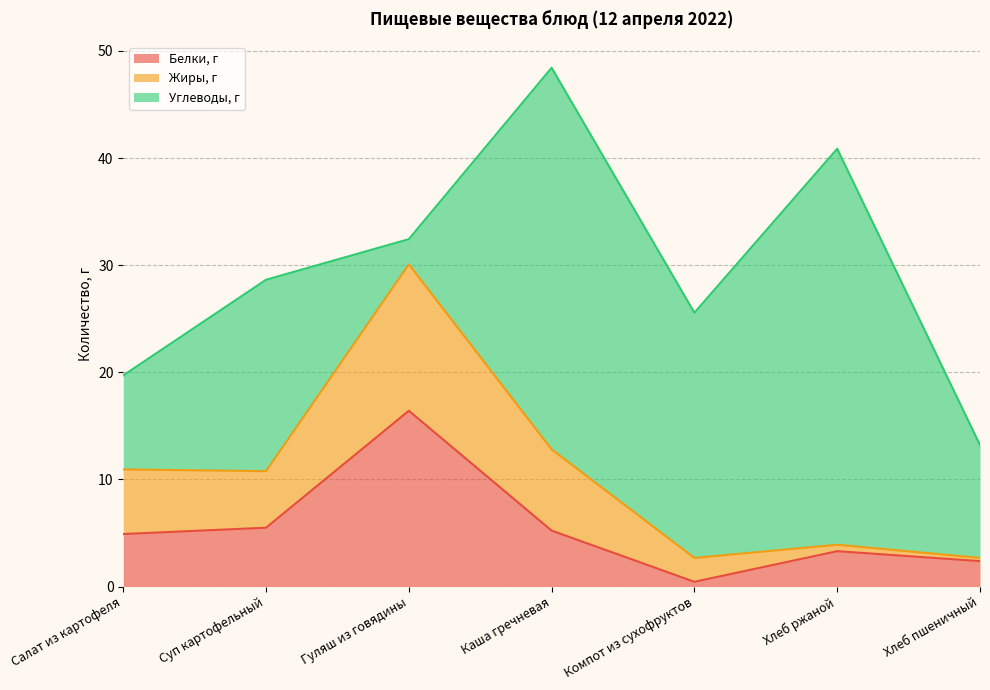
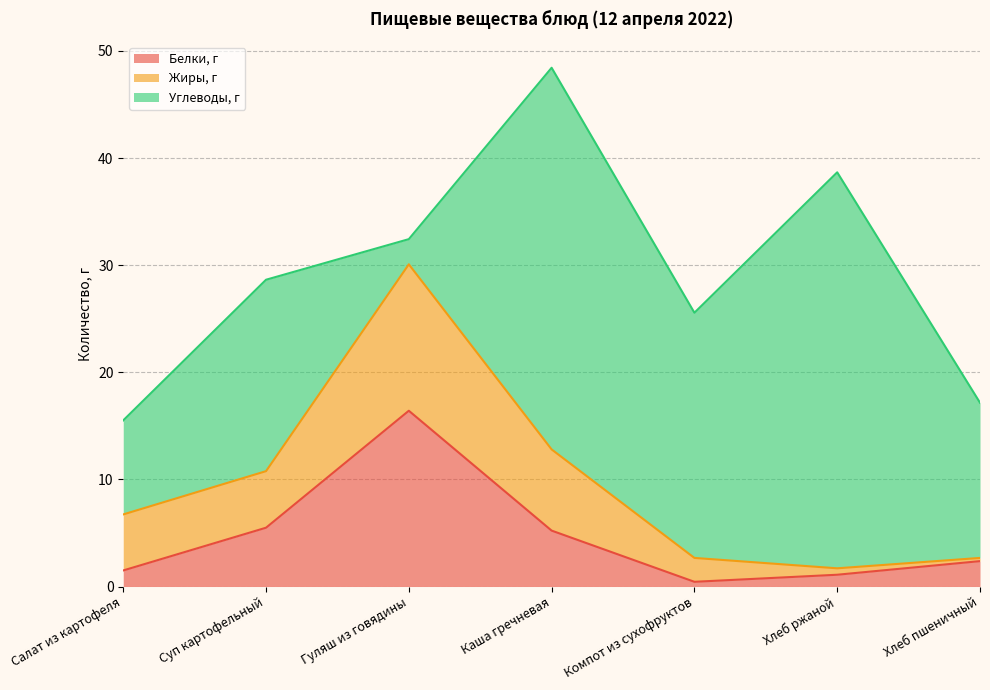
Белки, г, Салат из картофеля: 4.9 -> 1.5
Жиры, г, Салат из картофеля: 6.0 -> 5.2
Белки, г, Хлеб ржаной: 3.3 -> 1.1
Углеводы, г, Хлеб пшеничный: 10.5 -> 14.5
